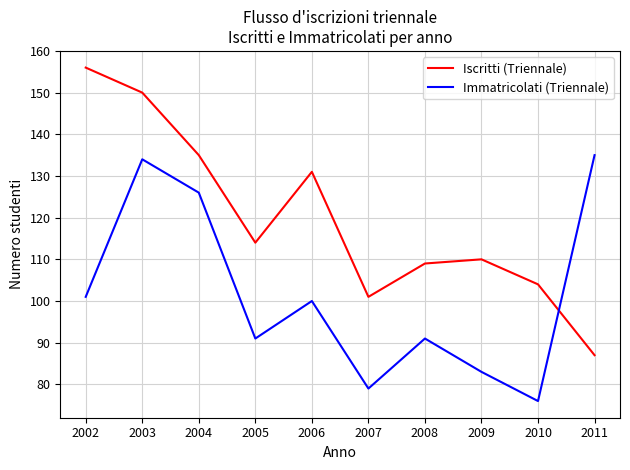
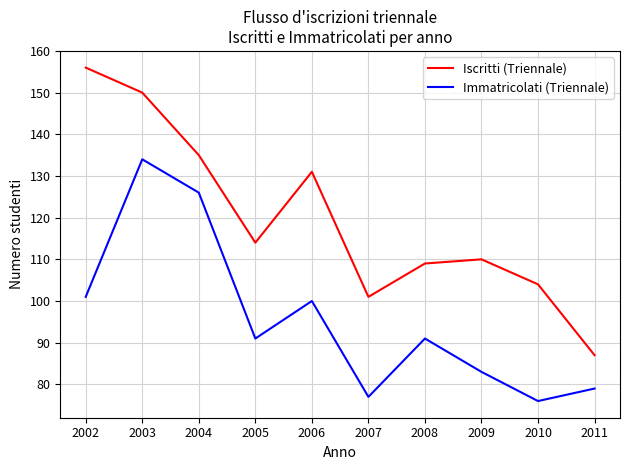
Immatricolati (Triennale), 2007: 79 -> 77
Immatricolati (Triennale), 2011: 135 -> 79
